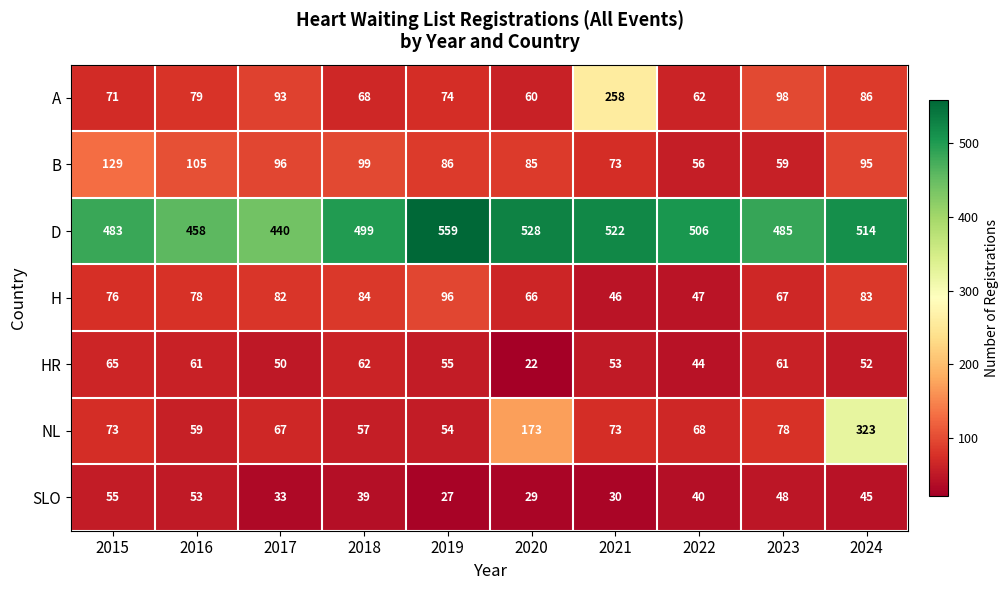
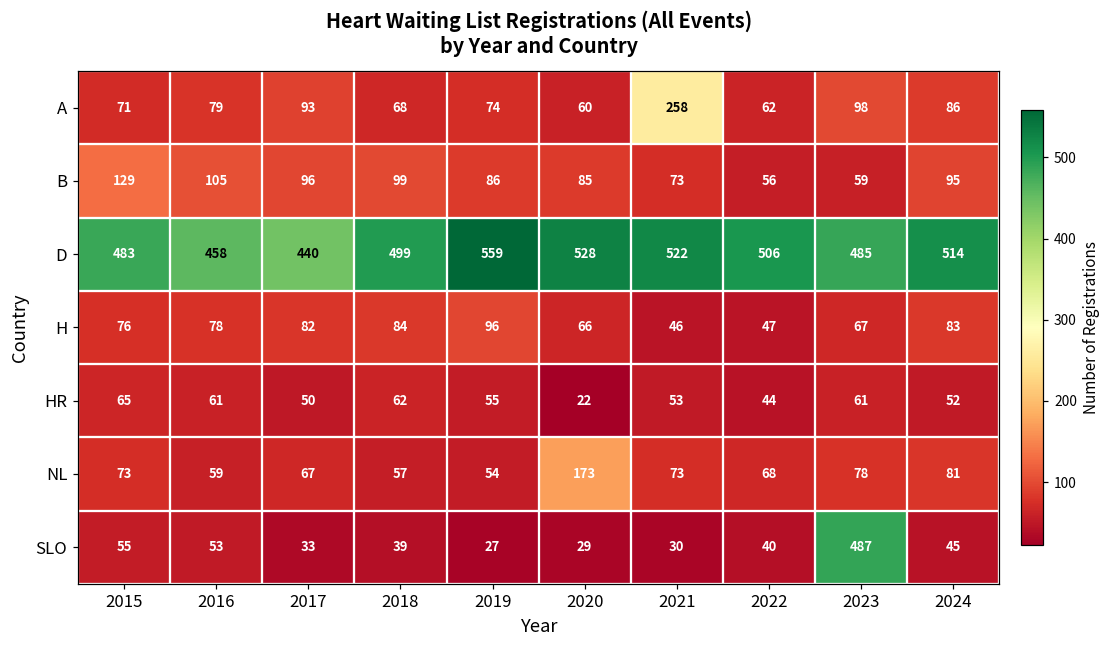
NL, 2024: 323 -> 81
SLO, 2023: 48 -> 487
